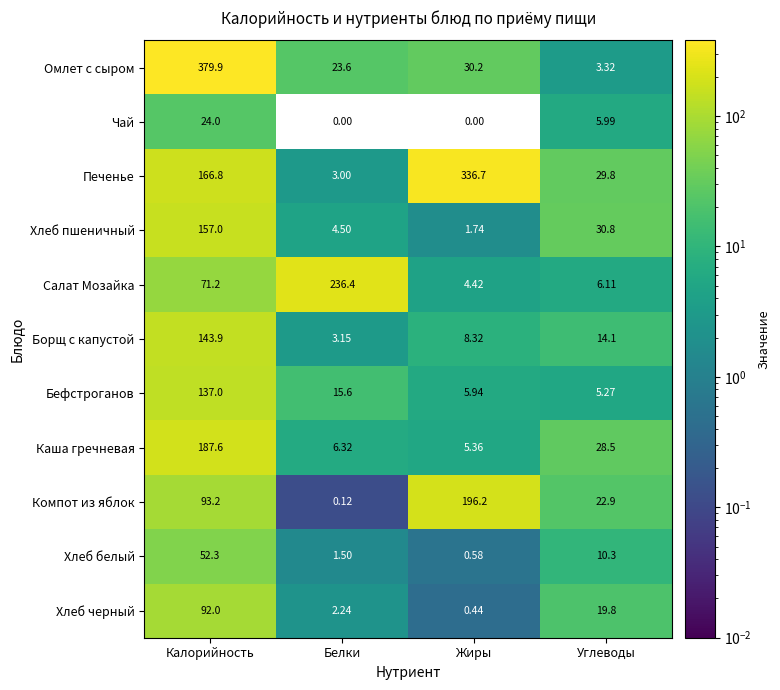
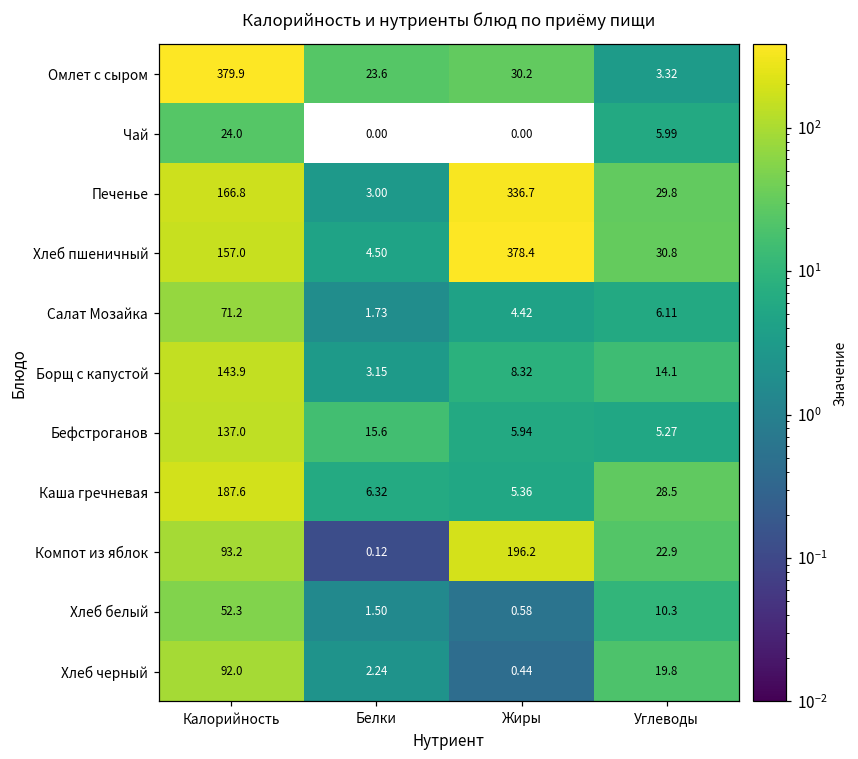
Хлеб пшеничный, Жиры: 1.74 -> 378.4
Салат Мозайка, Белки: 236.4 -> 1.73
